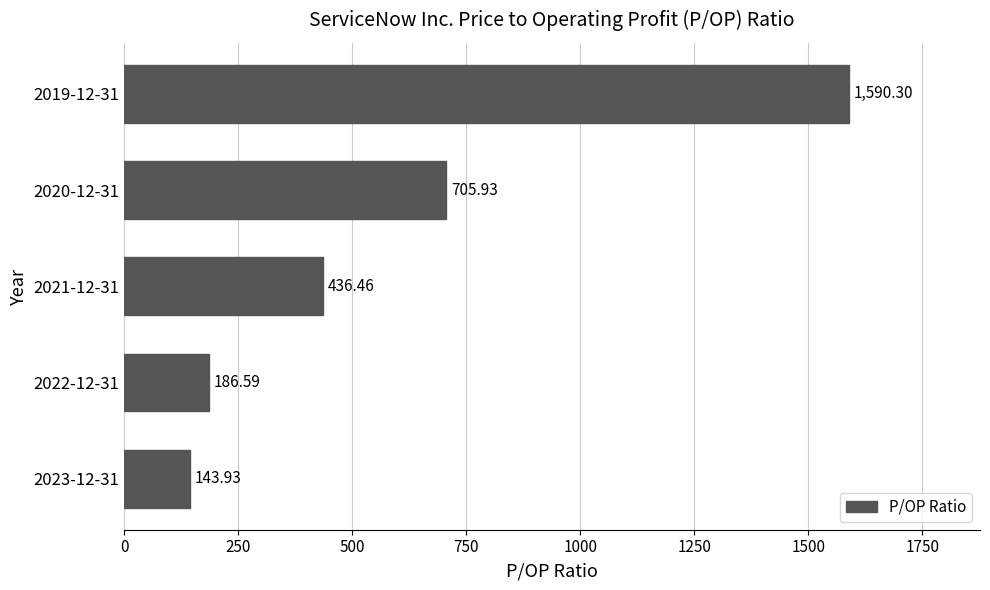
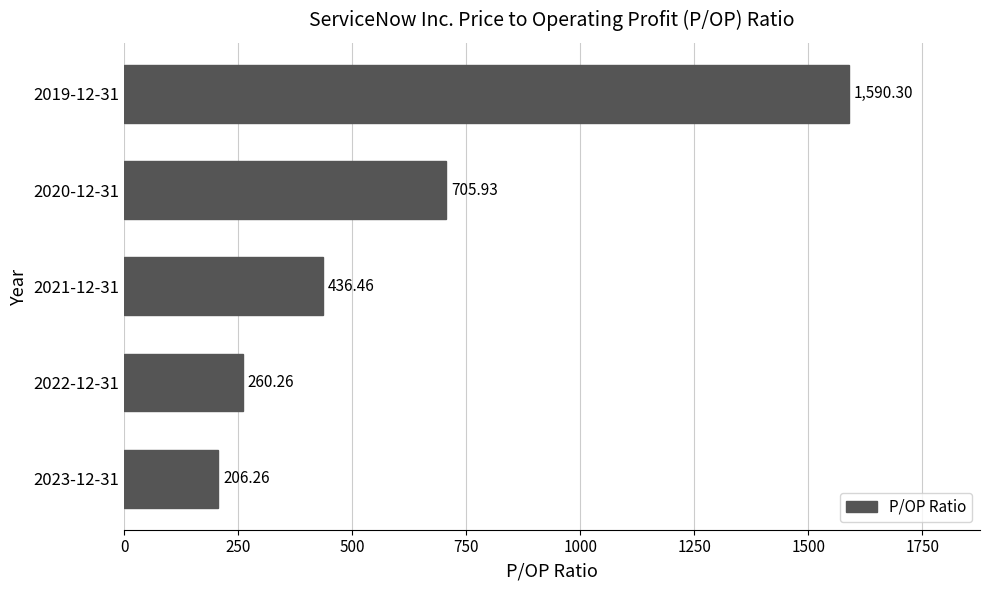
2022-12-31: 186.59 -> 260.26
2023-12-31: 143.93 -> 206.26
